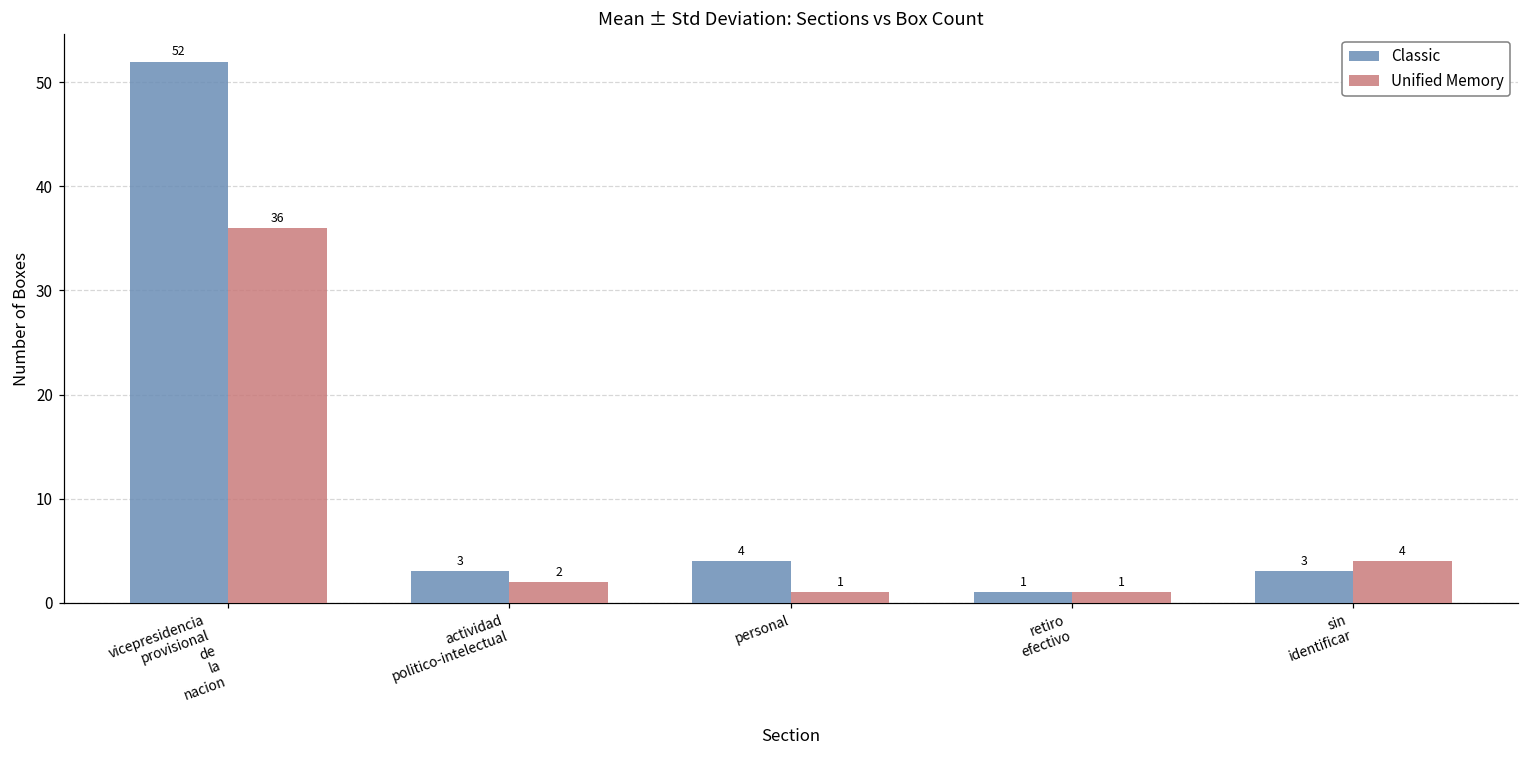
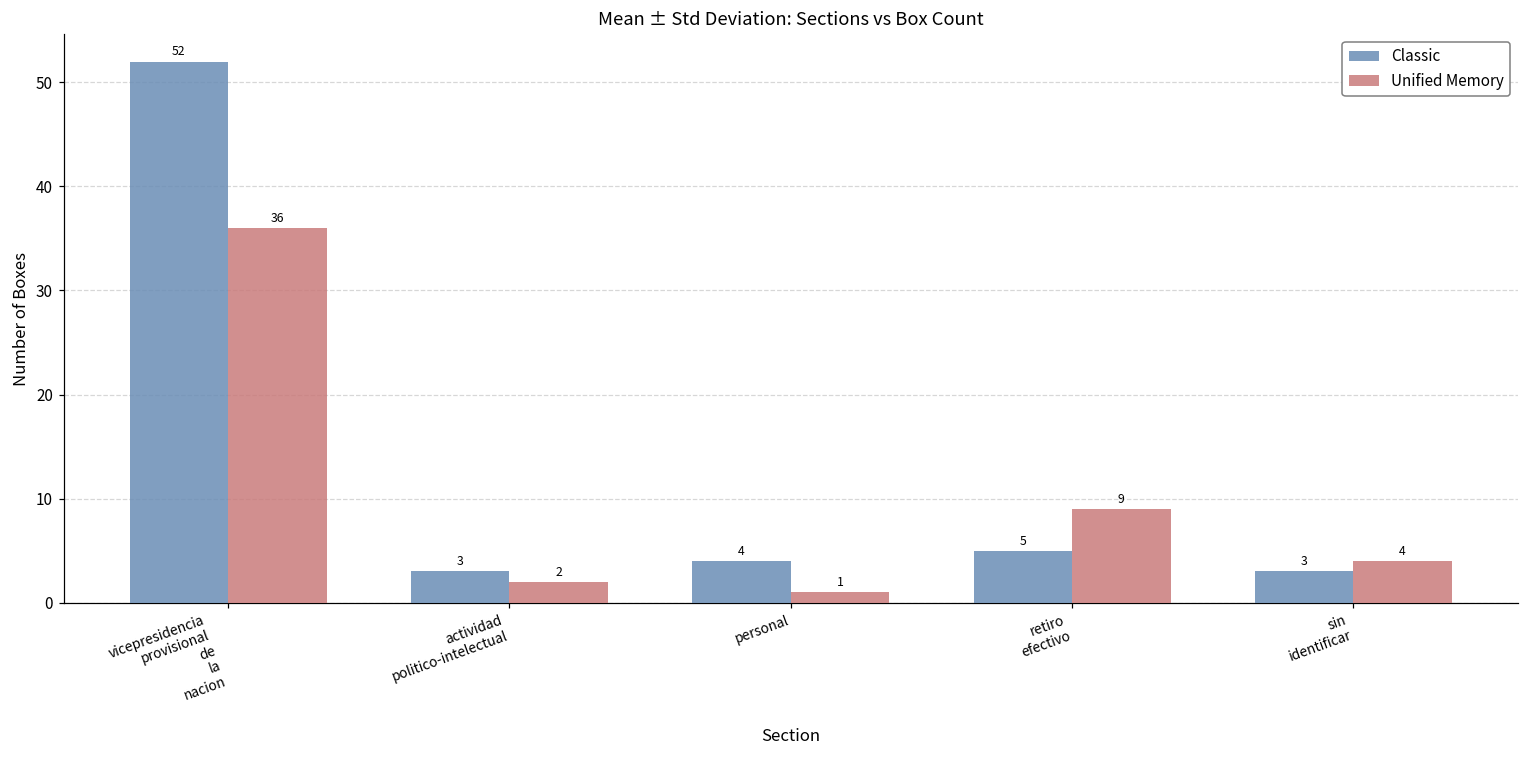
Classic, retiro efectivo: 1 -> 5
Unified Memory, retiro efectivo: 1 -> 9
